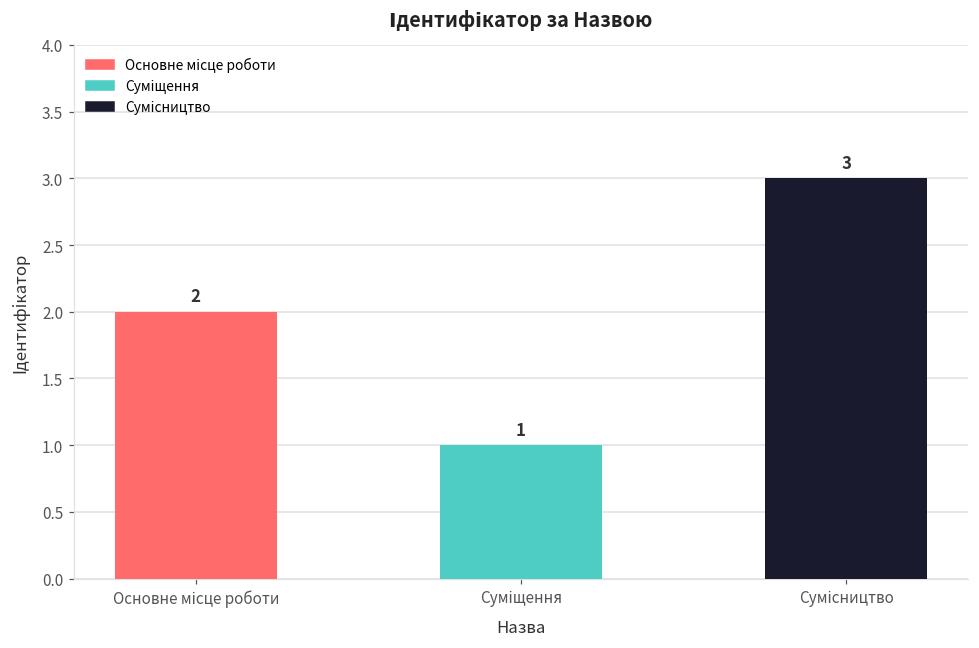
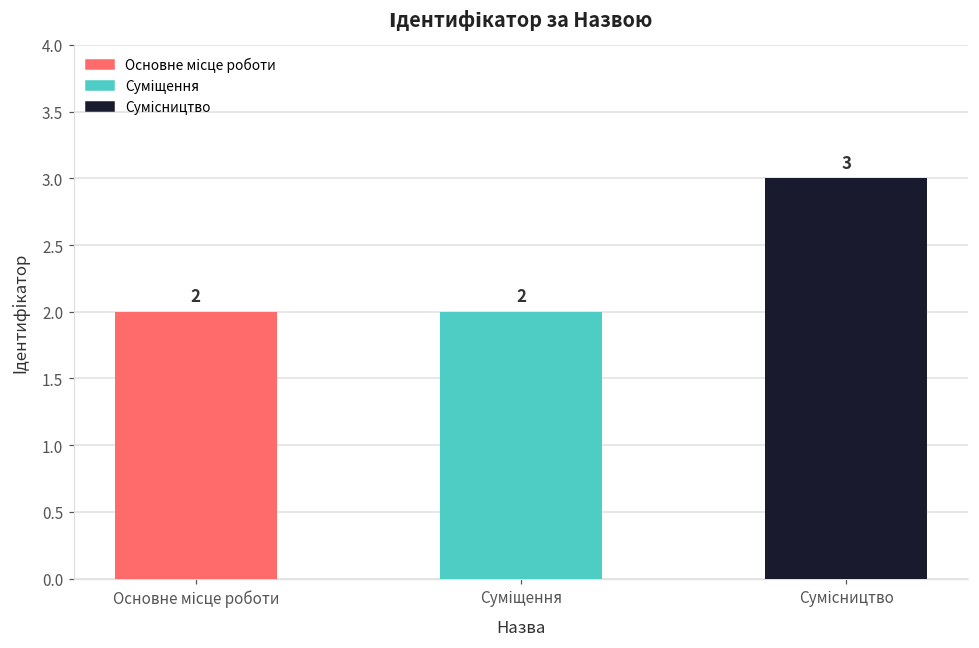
Суміщення: 1 -> 2
